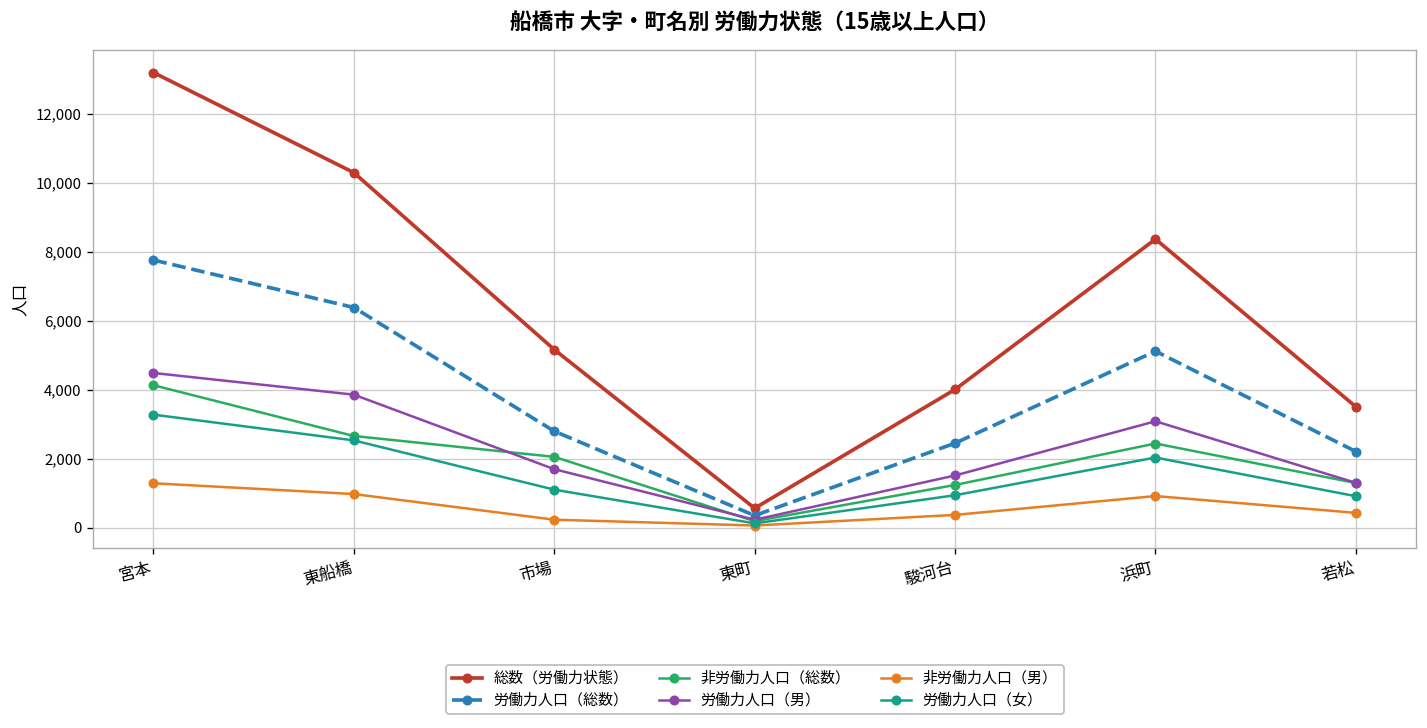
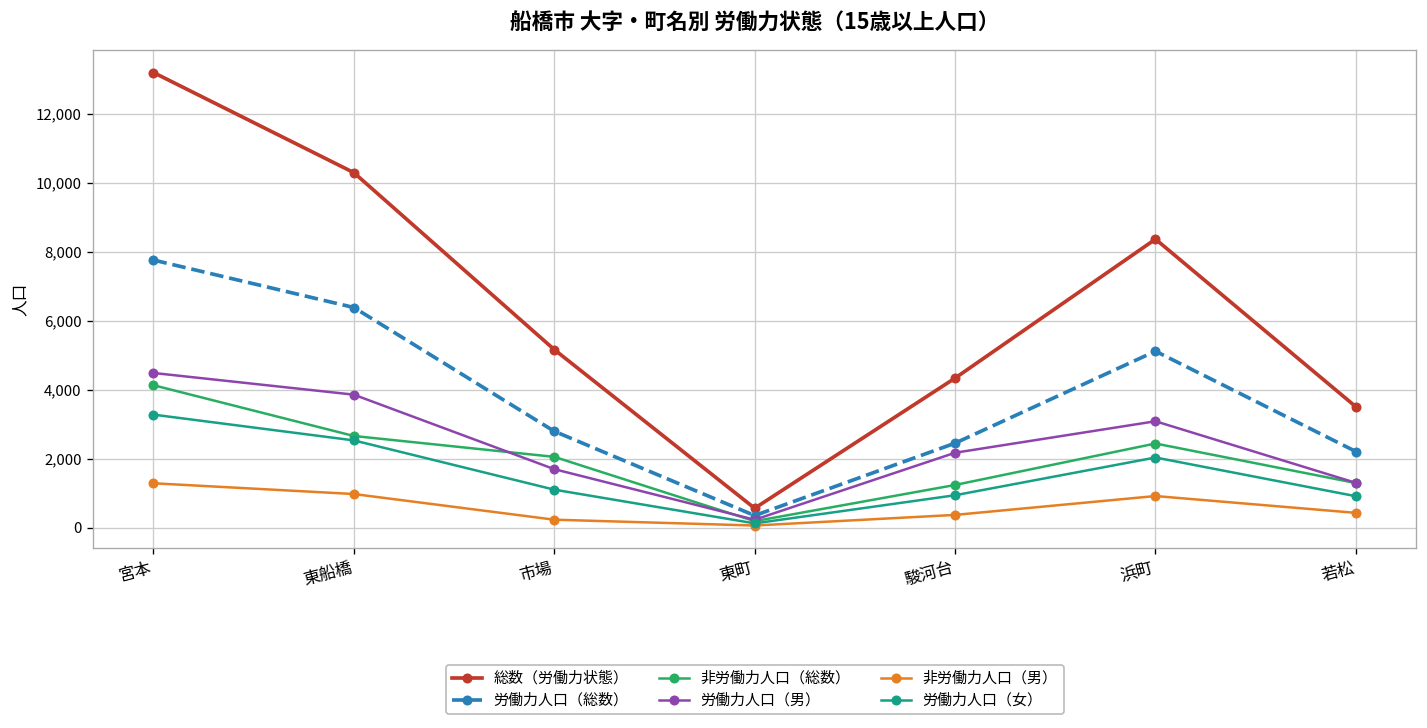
総数（労働力状態）, 駿河台: 4,000 -> 4,300
労働力人口（男）, 駿河台: 1,500 -> 2,200
